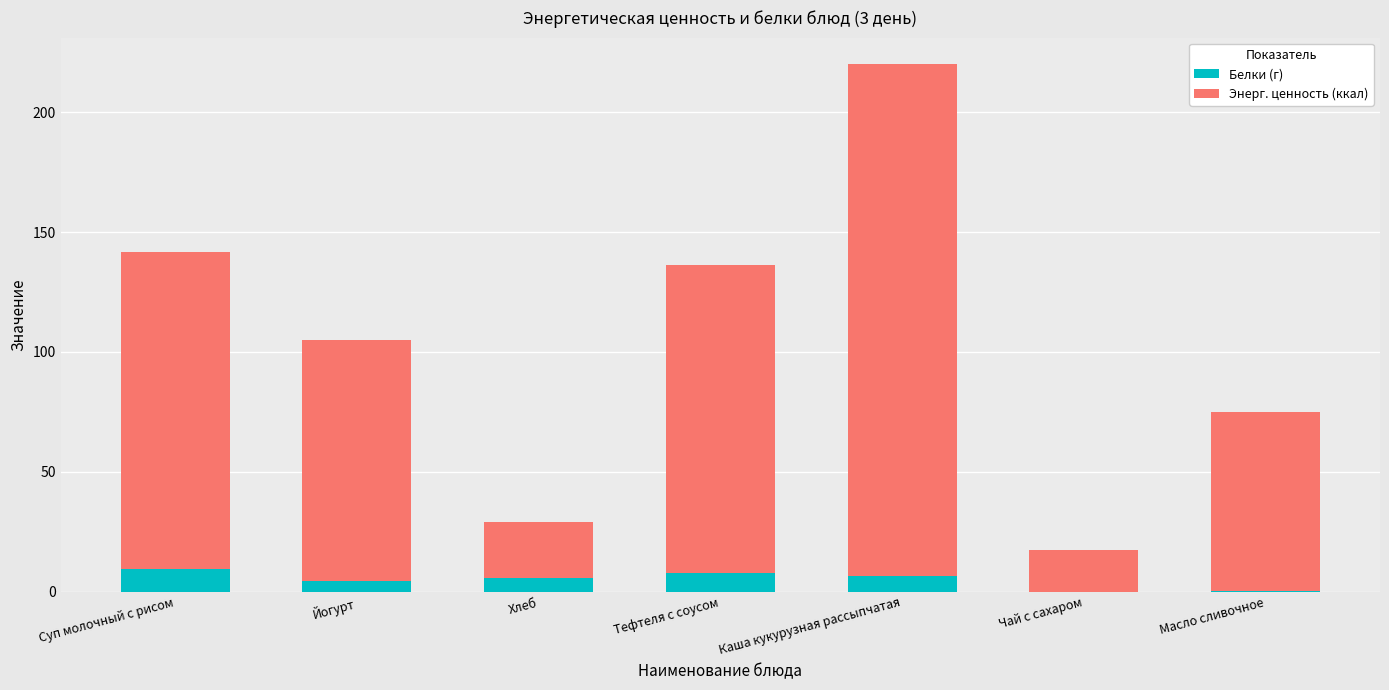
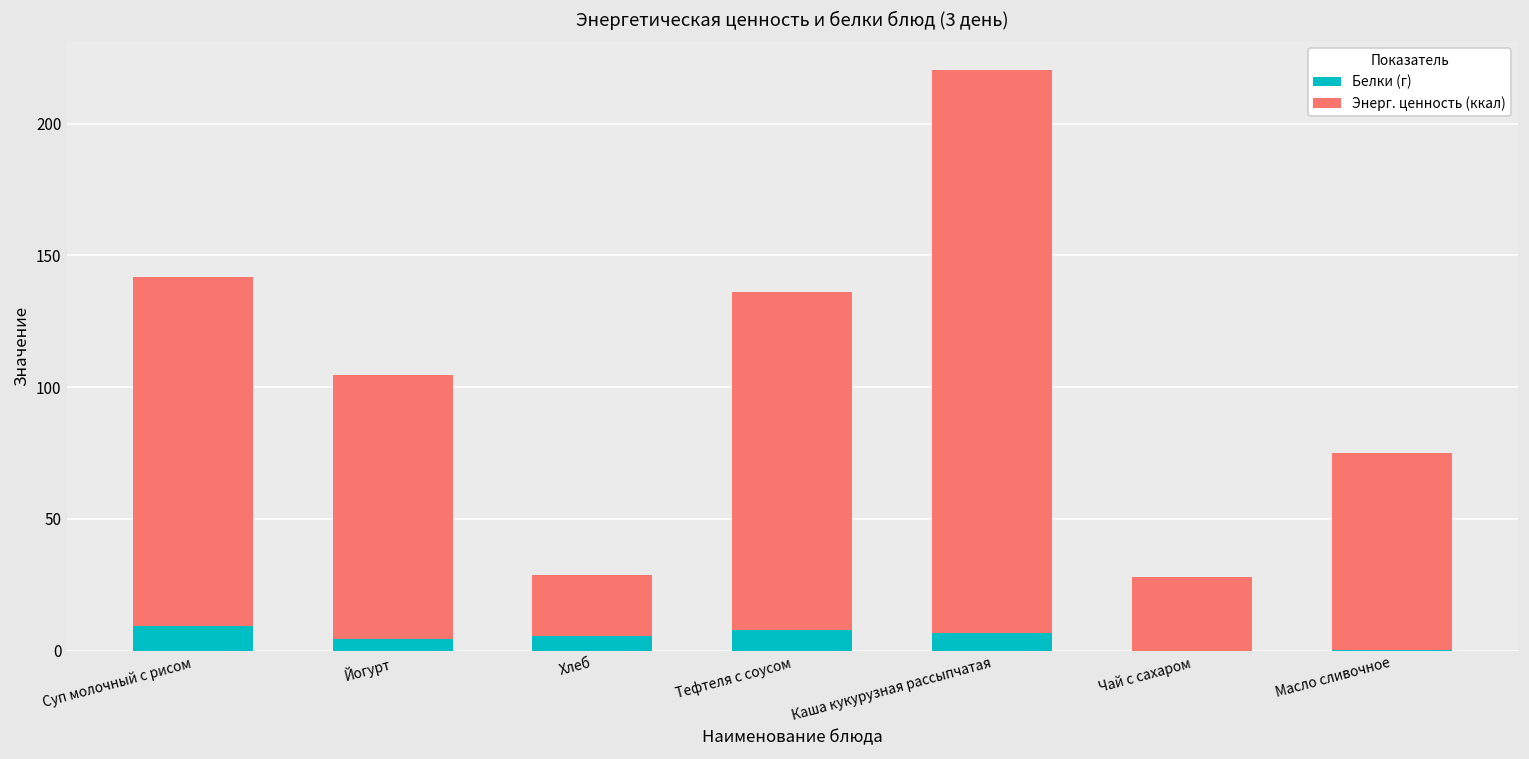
Энерг. ценность (ккал), Чай с сахаром: 18 -> 28
